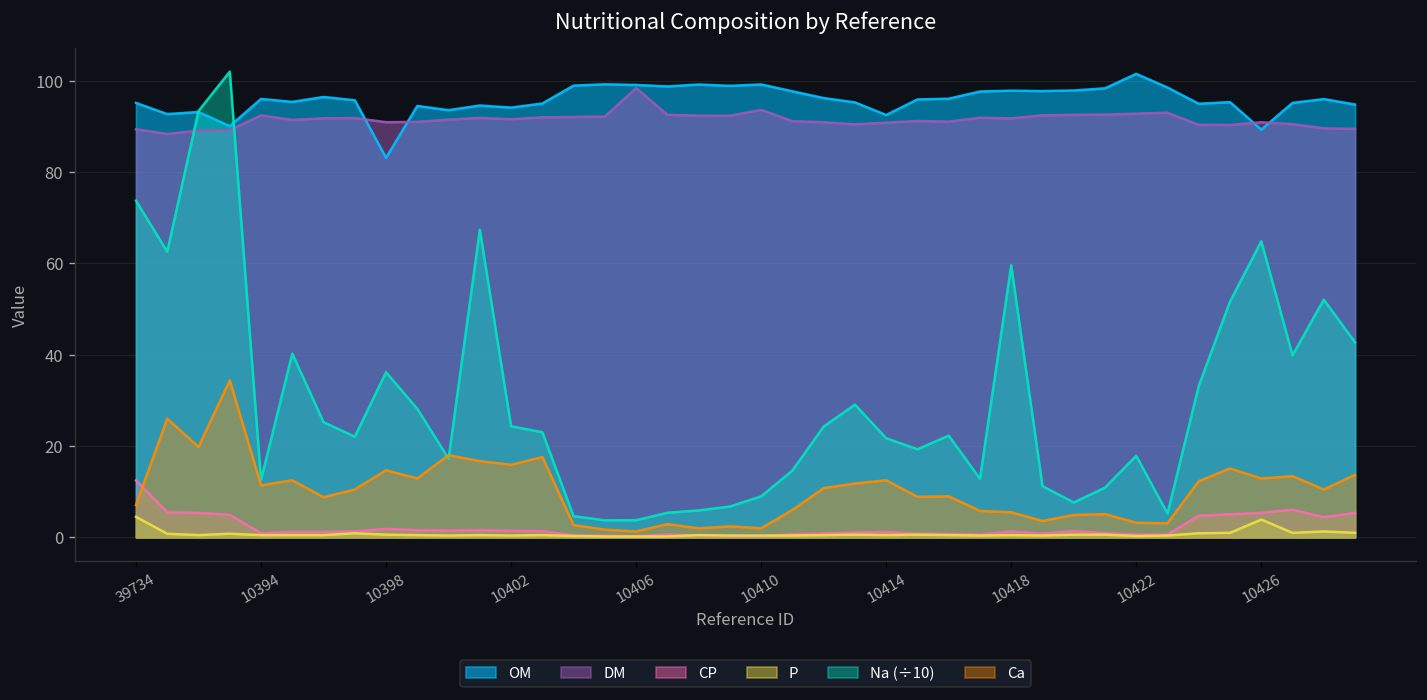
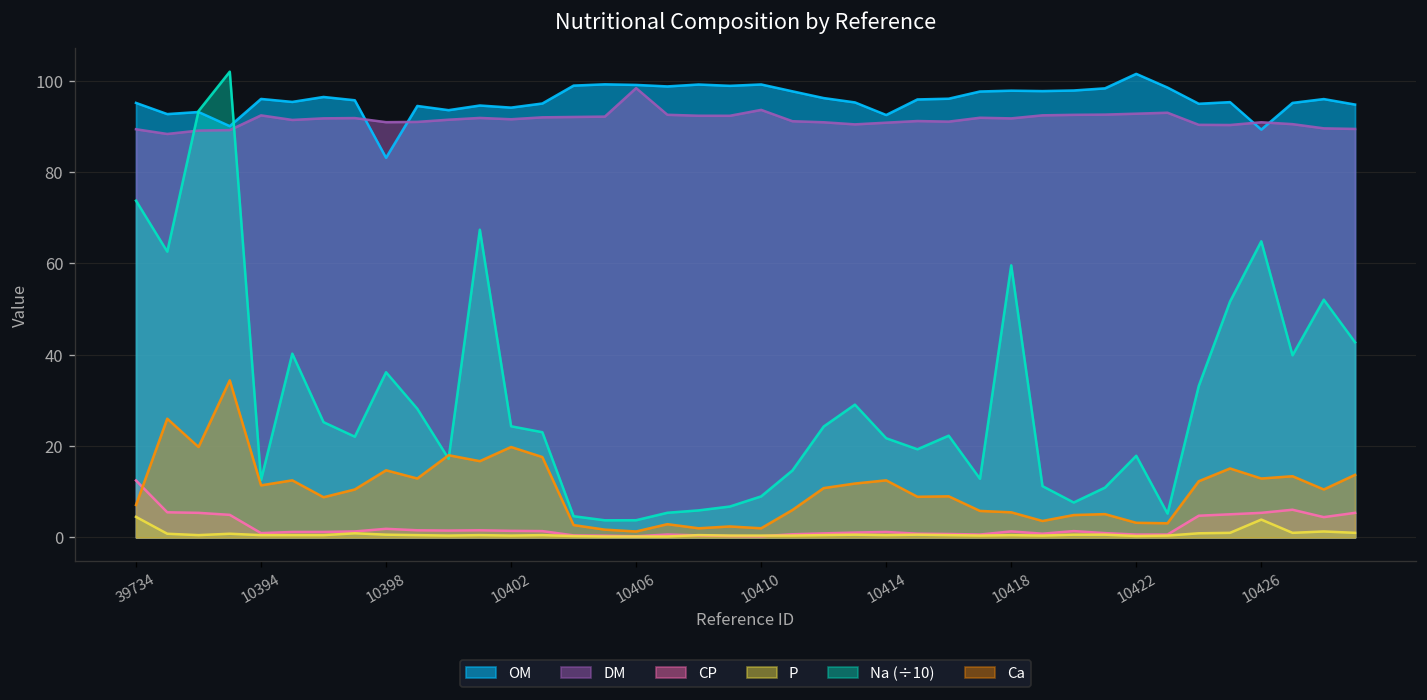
Ca, 10402: 16 -> 20
